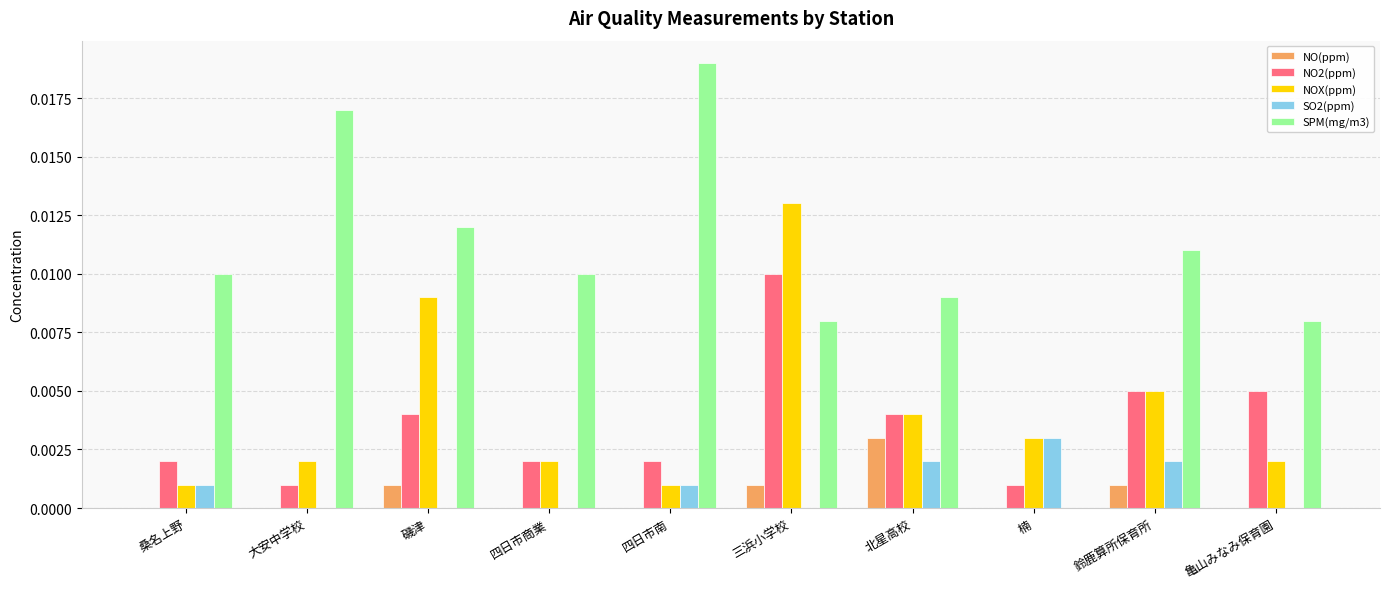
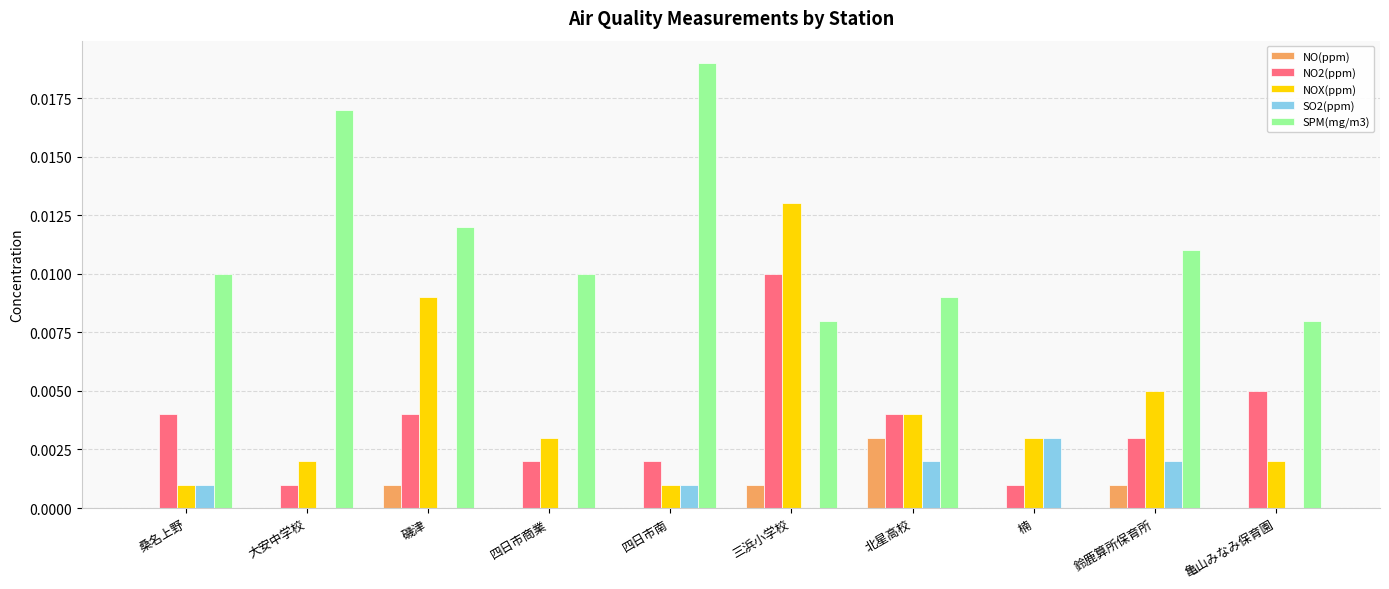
NO2(ppm), 桑名上野: 0.002 -> 0.004
NOX(ppm), 四日市商業: 0.002 -> 0.003
NO2(ppm), 鈴鹿算所保育所: 0.005 -> 0.003
